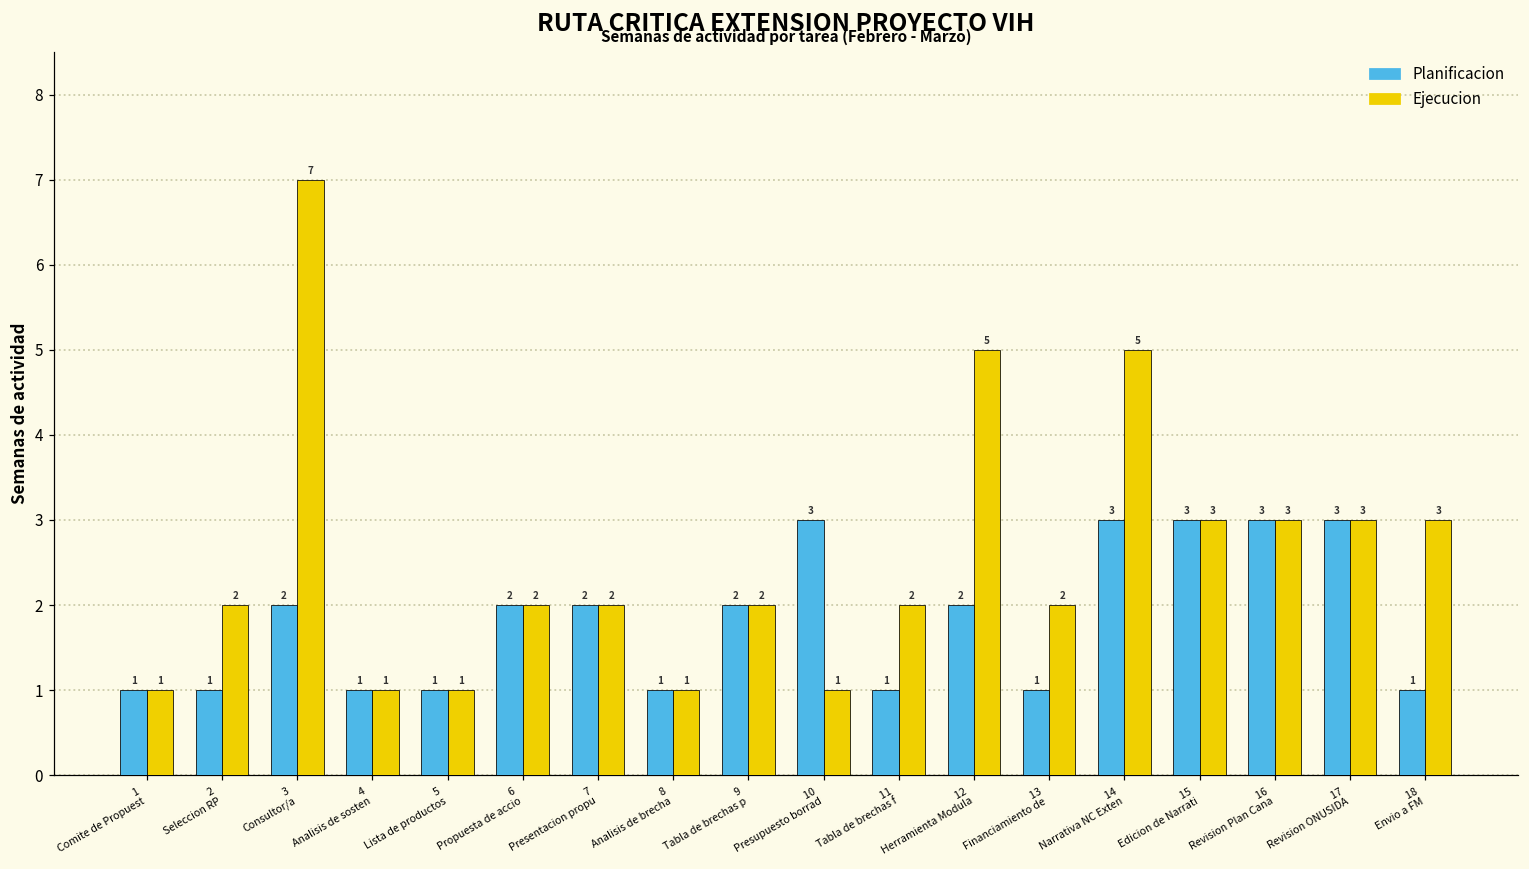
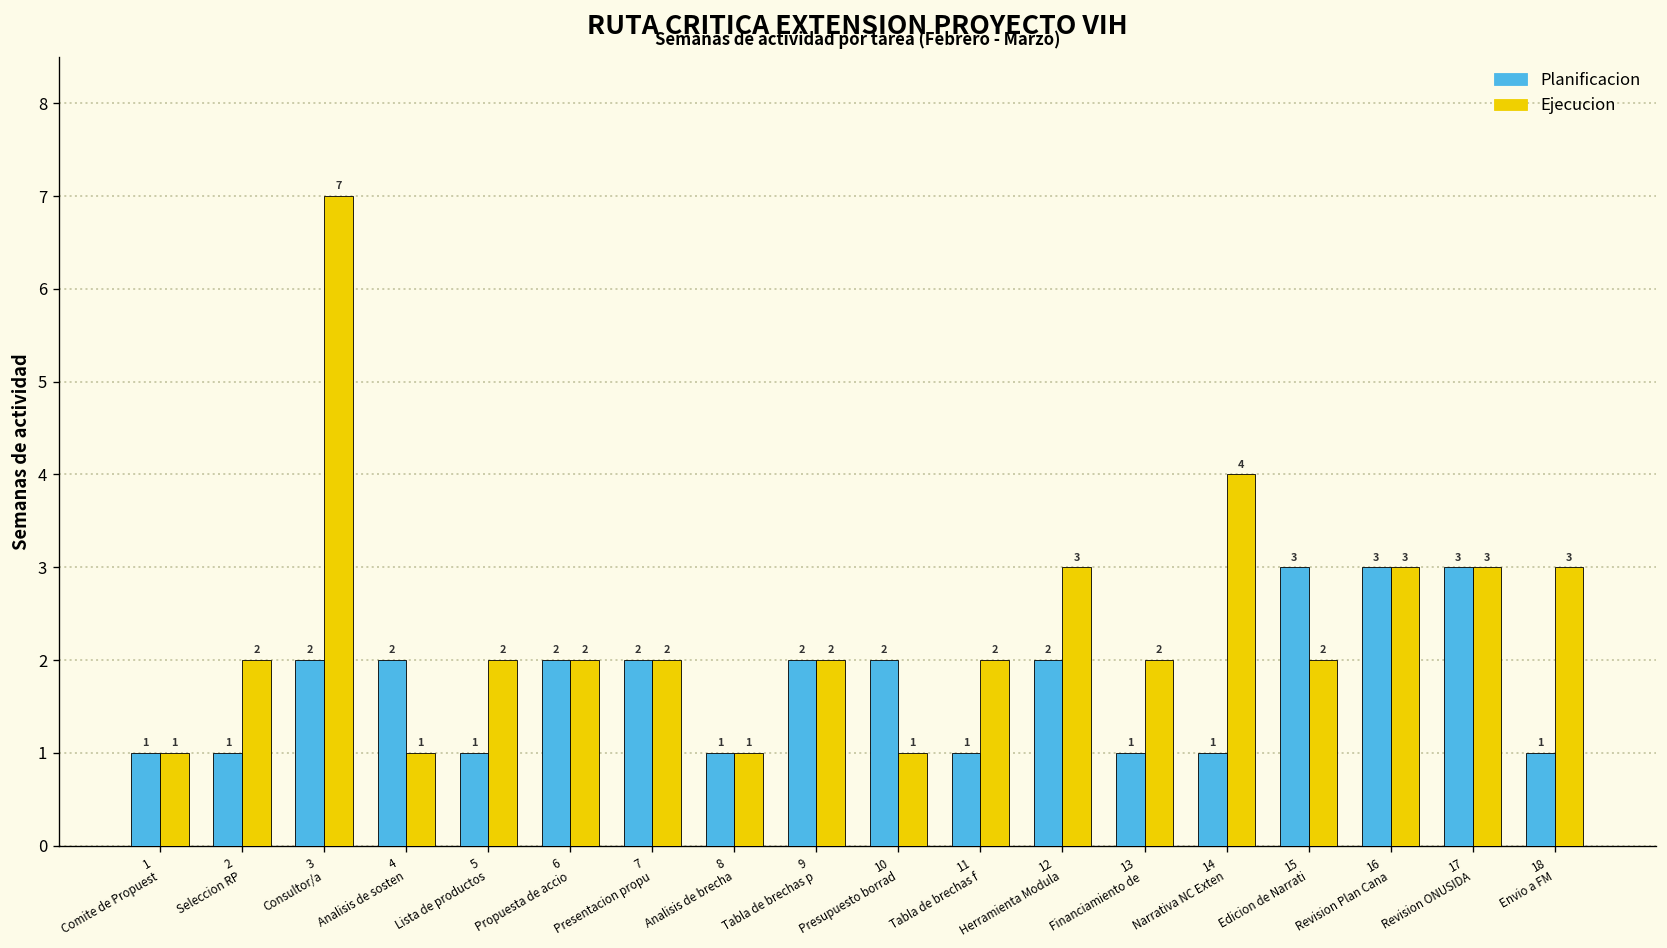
Planificacion, 4 Analisis de sosten: 1 -> 2
Ejecucion, 5 Lista de productos: 1 -> 2
Planificacion, 10 Presupuesto borrad: 3 -> 2
Ejecucion, 12 Herramienta Modula: 5 -> 3
Planificacion, 14 Narrativa NC Exten: 3 -> 1
Ejecucion, 14 Narrativa NC Exten: 5 -> 4
Ejecucion, 15 Edicion de Narrati: 3 -> 2
